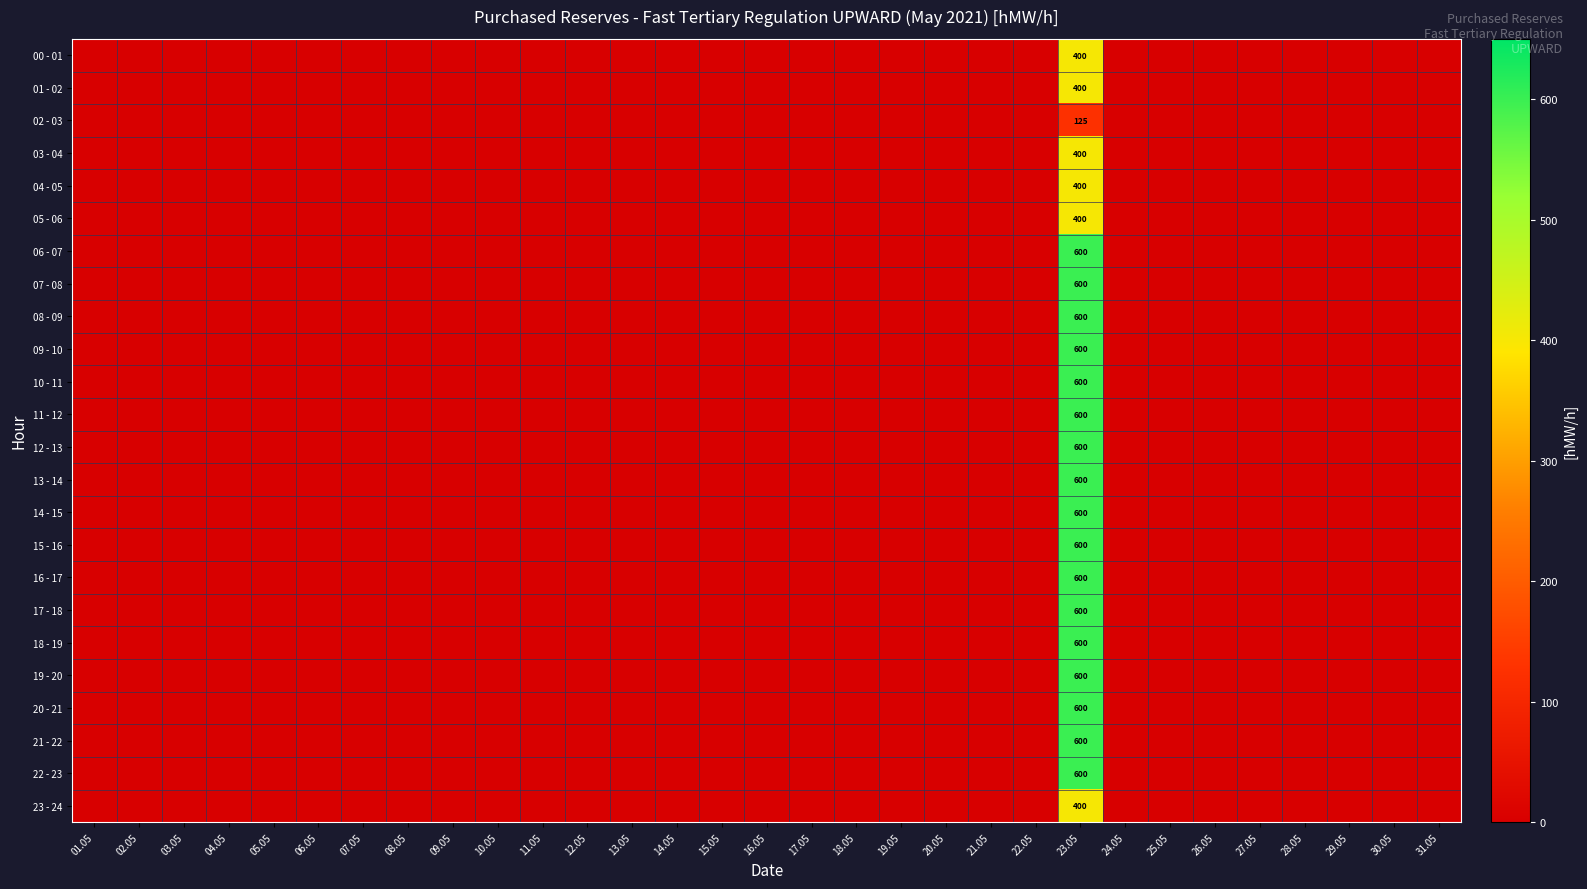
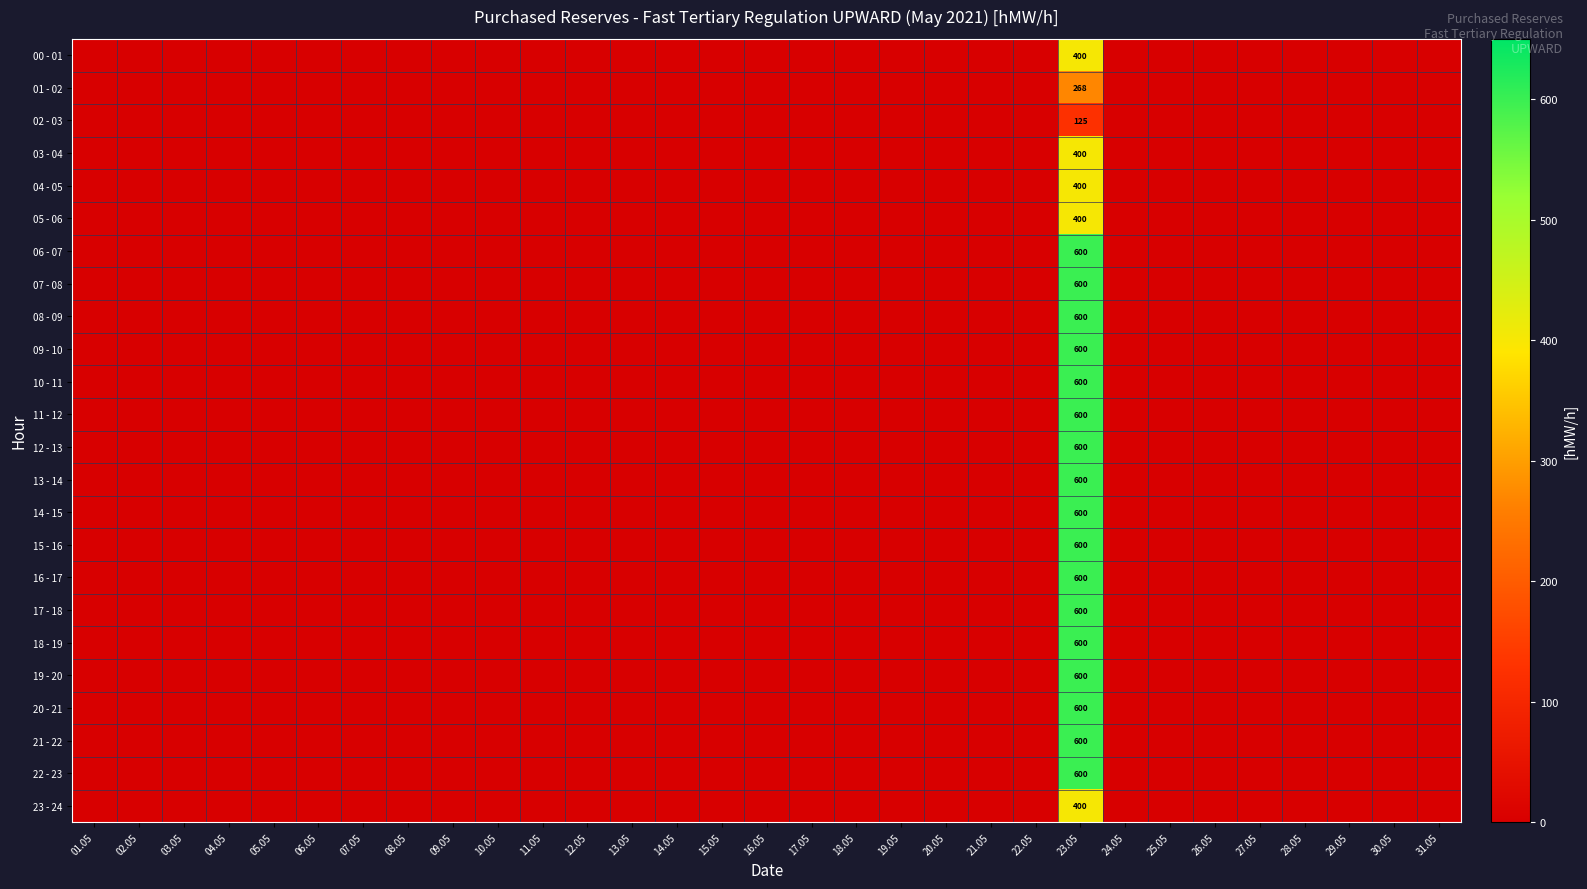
01 - 02, 23.05: 400 -> 268
